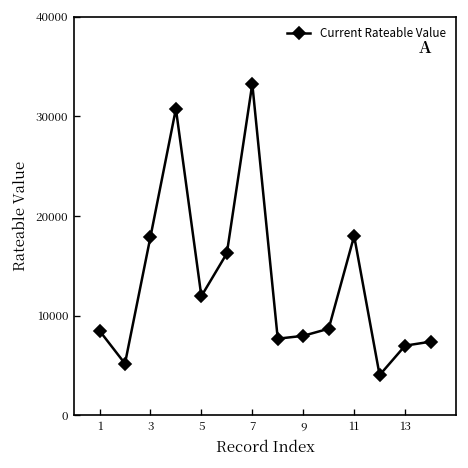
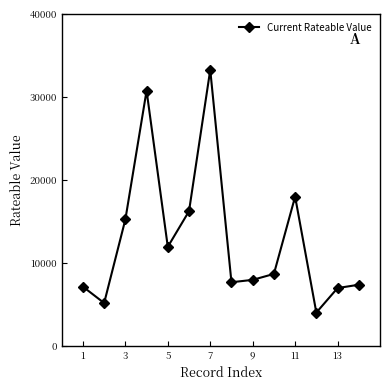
1: 9000 -> 7000
3: 18000 -> 15000
